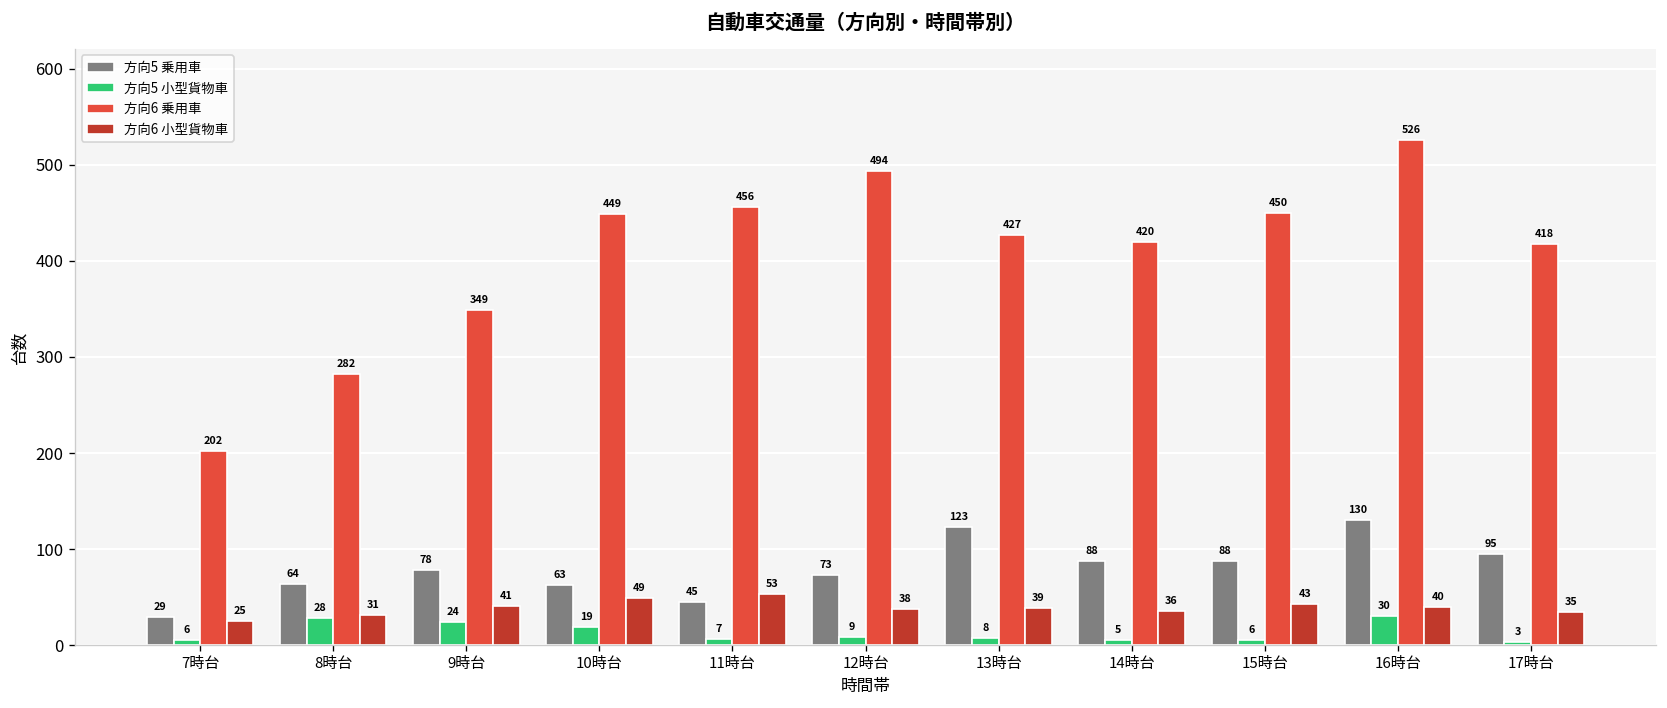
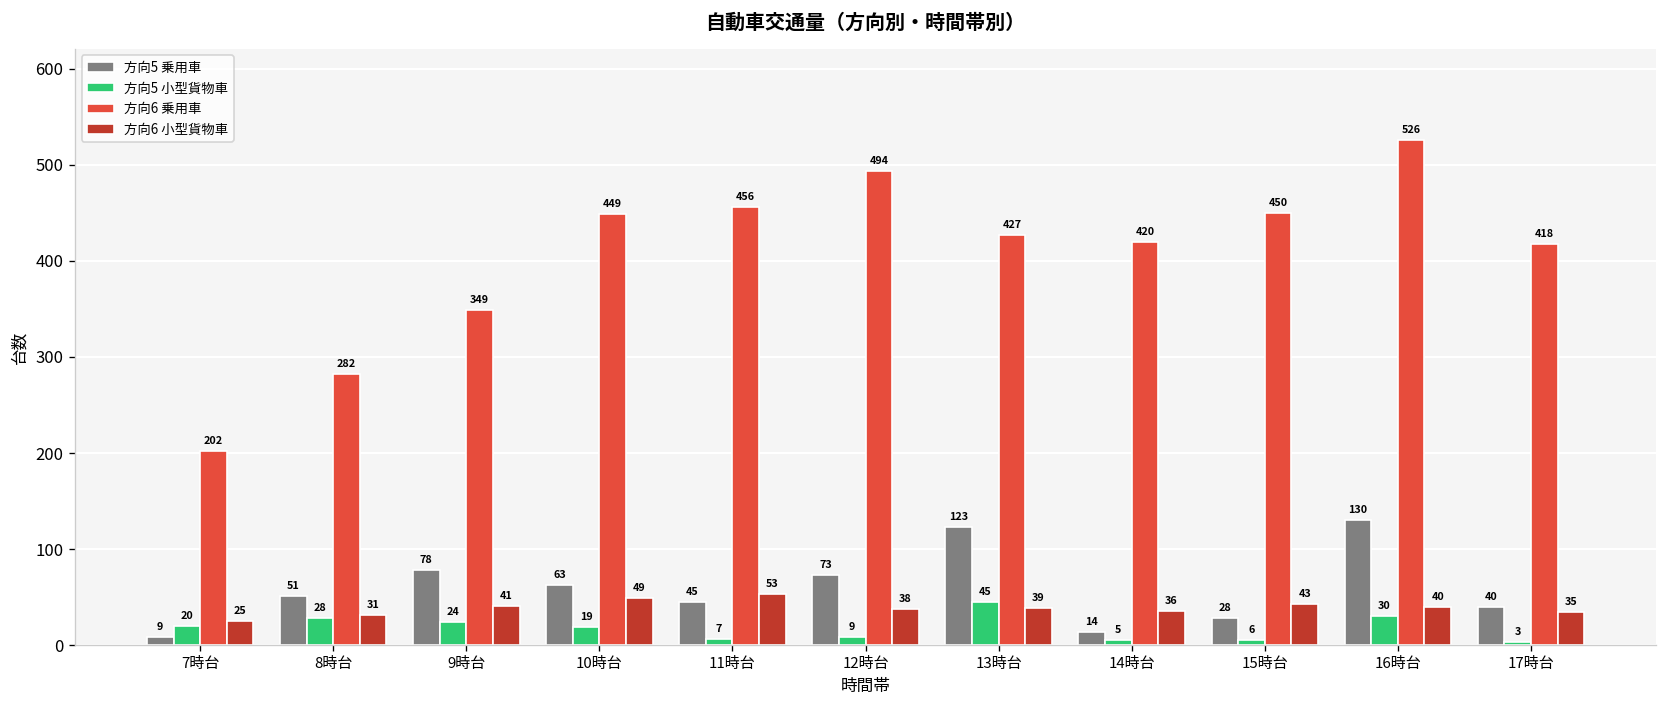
方向5 乗用車, 7時台: 29 -> 9
方向5 小型貨物車, 7時台: 6 -> 20
方向5 乗用車, 8時台: 64 -> 51
方向5 小型貨物車, 13時台: 8 -> 45
方向5 乗用車, 14時台: 88 -> 14
方向5 乗用車, 15時台: 88 -> 28
方向5 乗用車, 17時台: 95 -> 40
